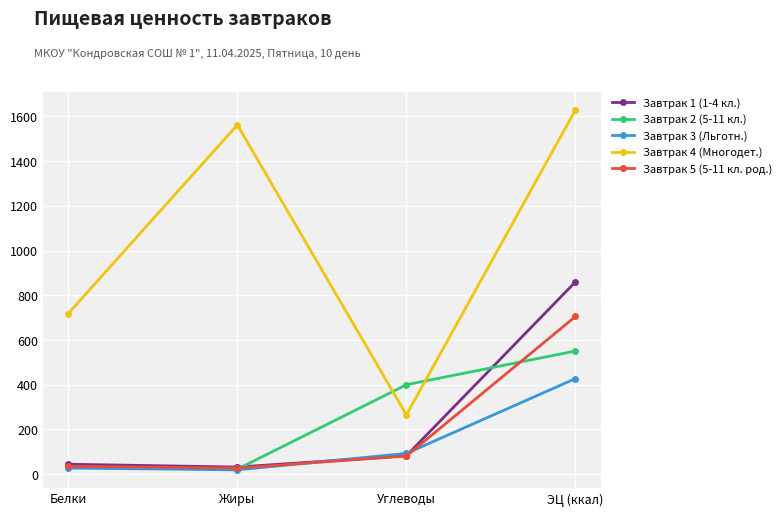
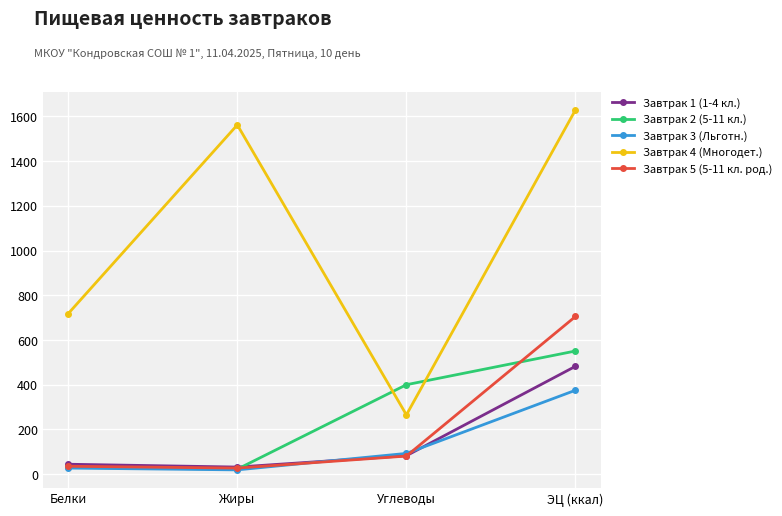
Завтрак 1 (1-4 кл.), ЭЦ (ккал): 860 -> 480
Завтрак 3 (Льготн.), ЭЦ (ккал): 430 -> 380
